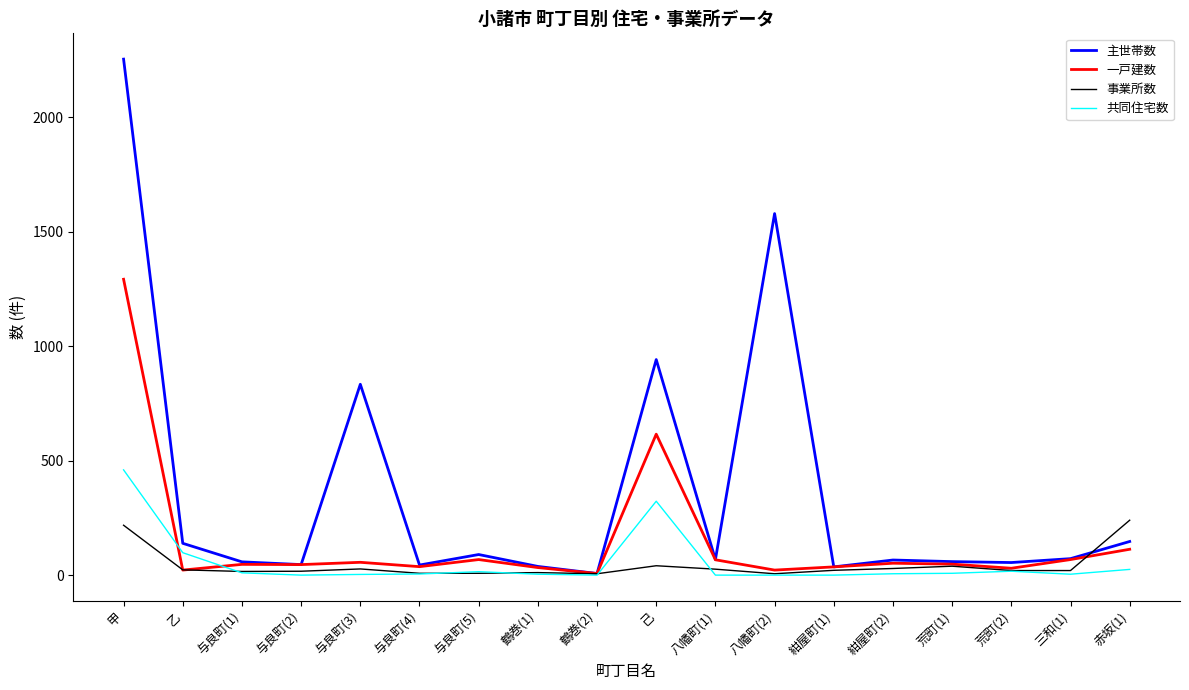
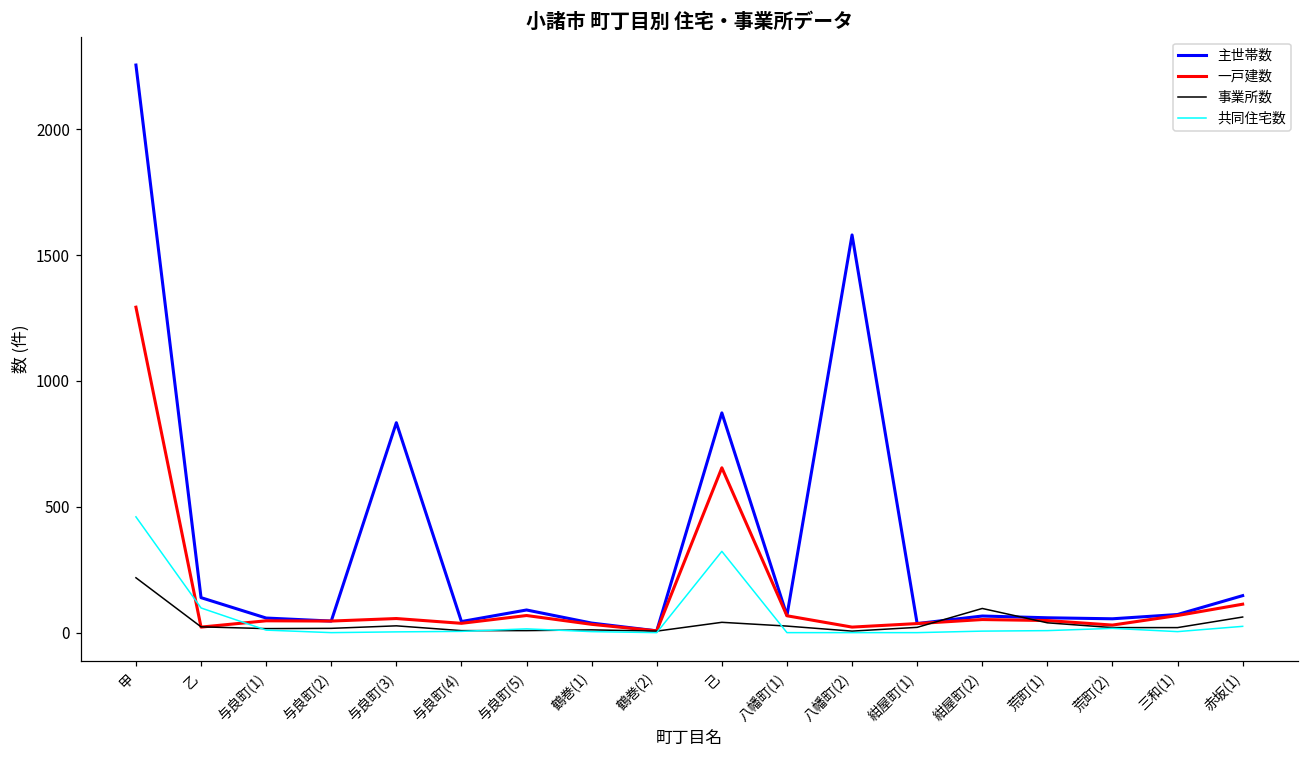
主世帯数, 己: 940 -> 870
一戸建数, 己: 620 -> 660
事業所数, 紺屋町(2): 30 -> 100
事業所数, 赤坂(1): 240 -> 60
